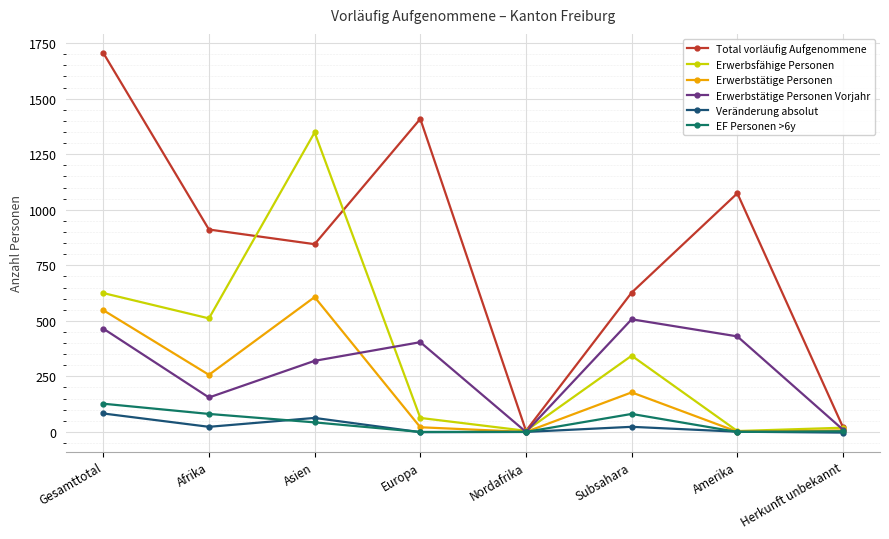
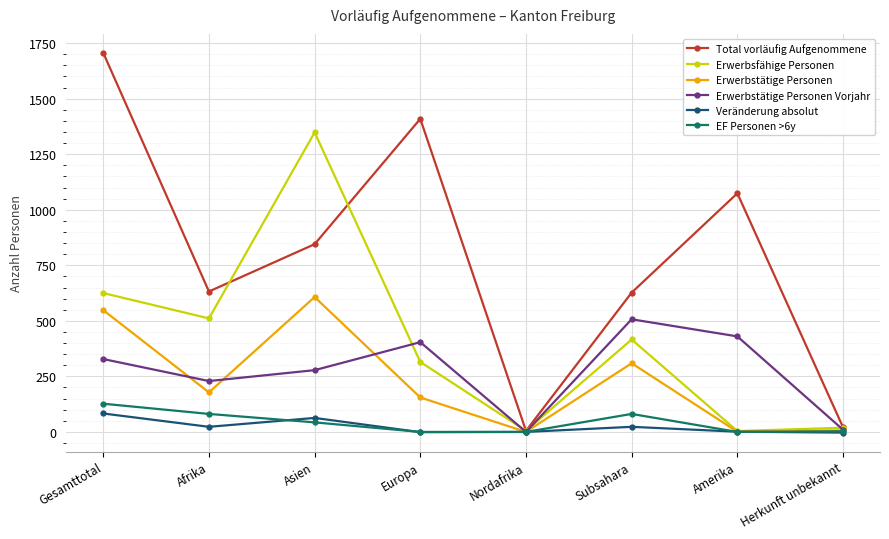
Erwerbstätige Personen Vorjahr, Gesamttotal: 470 -> 330
Total vorläufig Aufgenommene, Afrika: 910 -> 630
Erwerbstätige Personen, Afrika: 260 -> 180
Erwerbstätige Personen Vorjahr, Afrika: 160 -> 230
Erwerbstätige Personen Vorjahr, Asien: 320 -> 280
Erwerbsfähige Personen, Europa: 60 -> 320
Erwerbstätige Personen, Europa: 20 -> 160
Erwerbsfähige Personen, Subsahara: 340 -> 420
Erwerbstätige Personen, Subsahara: 180 -> 310
